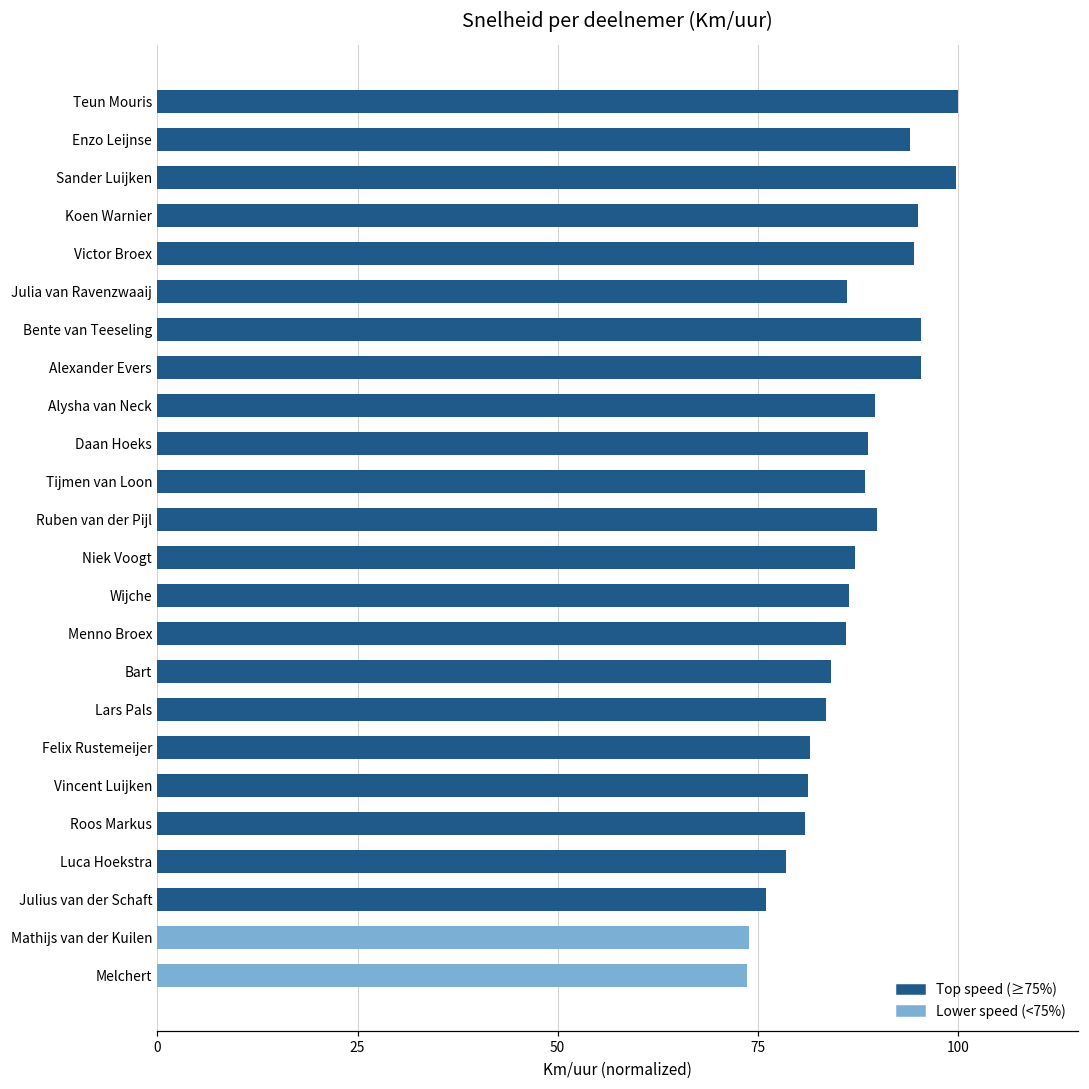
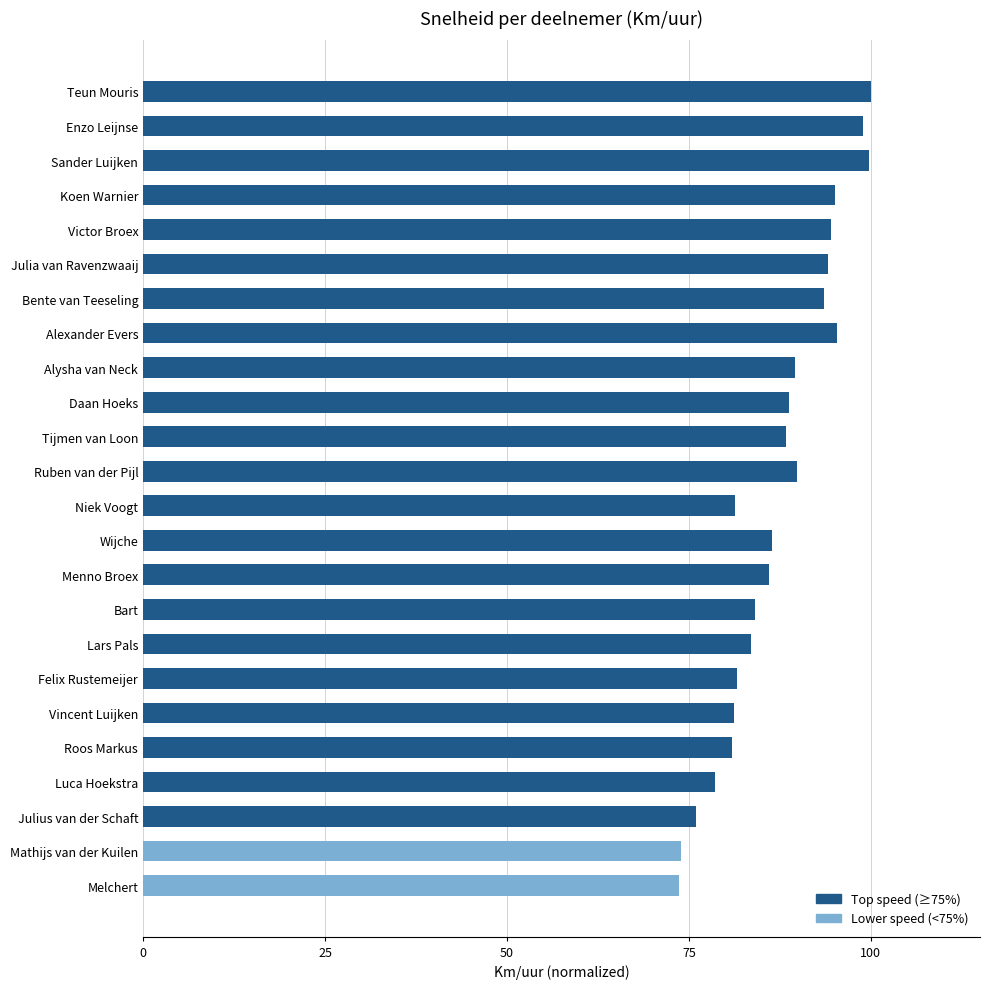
Enzo Leijnse: 94 -> 99
Julia van Ravenzwaaij: 86 -> 94
Bente van Teeseling: 95 -> 94
Niek Voogt: 87 -> 81
